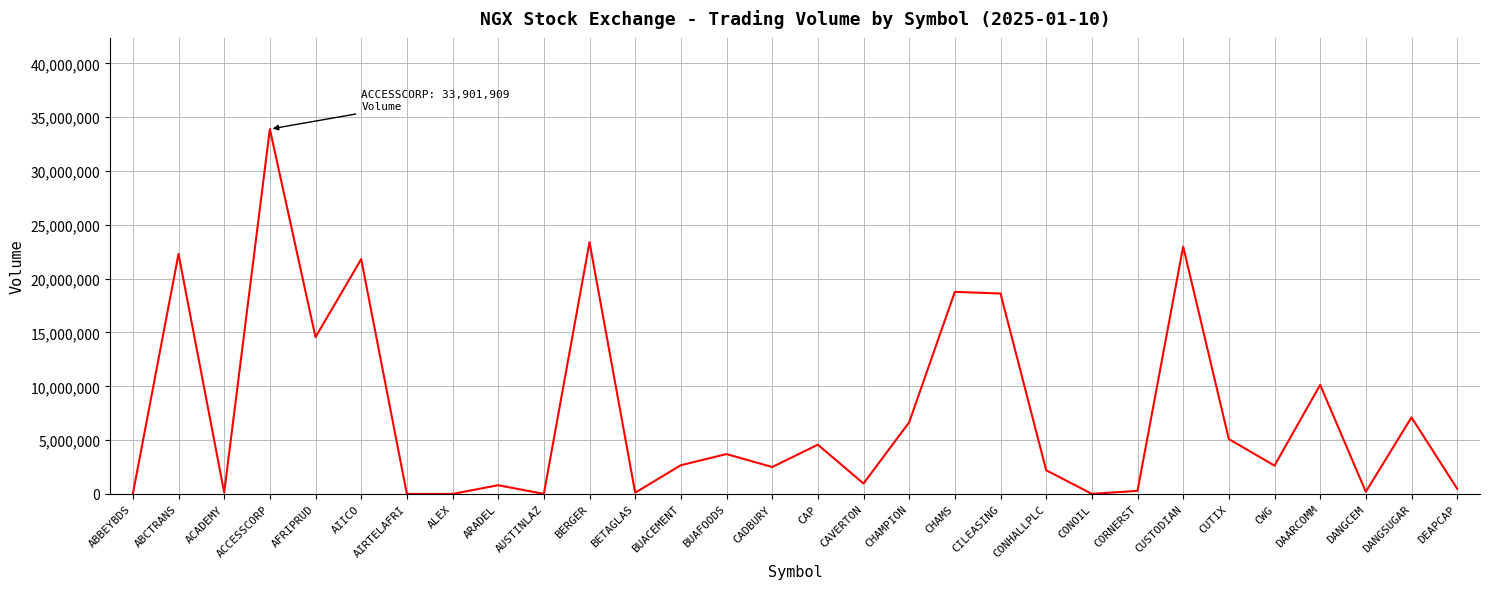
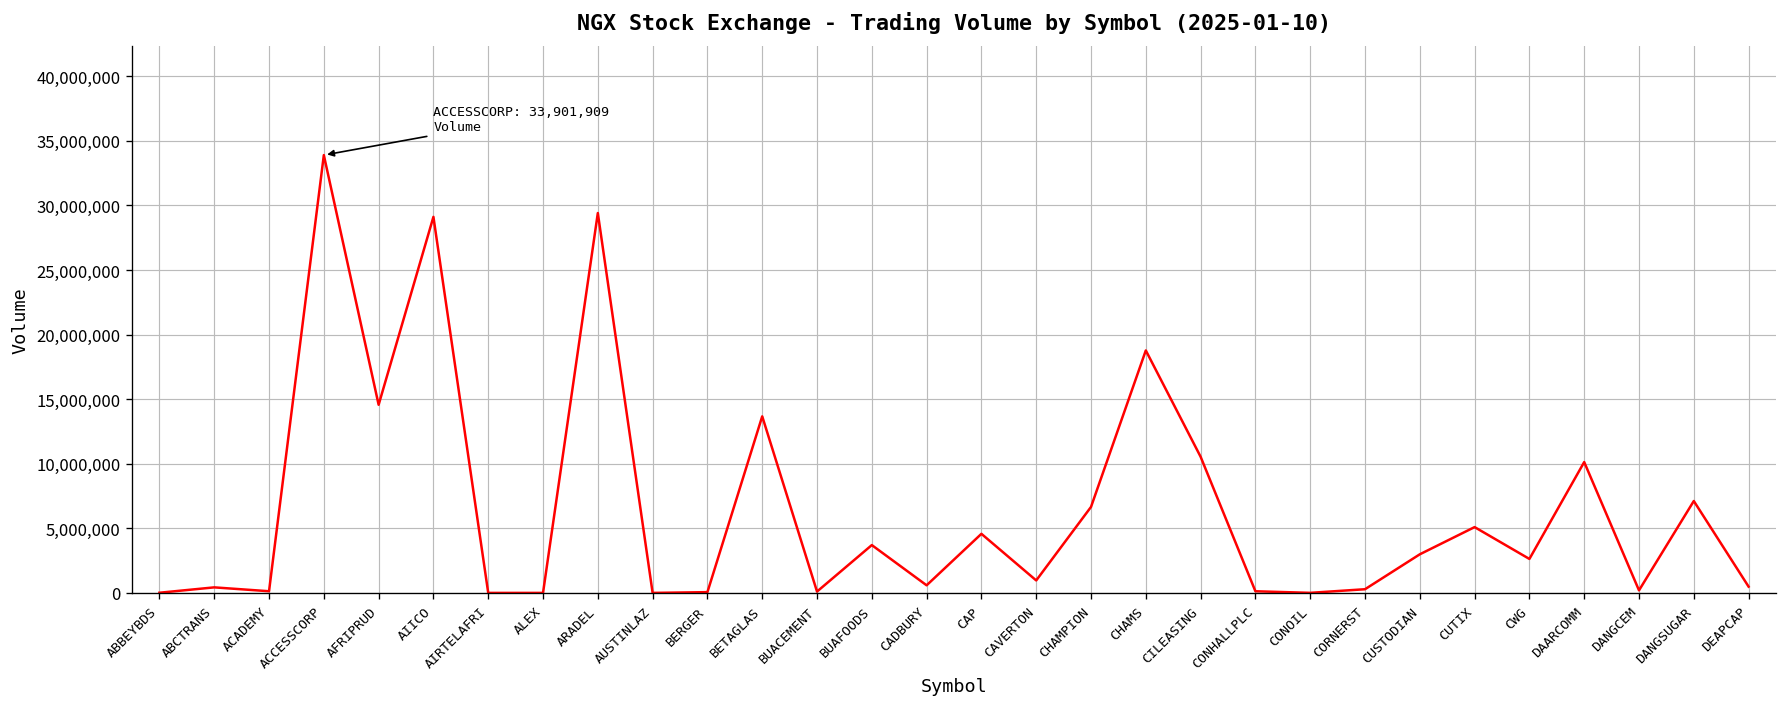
ABCTRANS: 22,300,000 -> 400,000
AIICO: 21,800,000 -> 29,100,000
ARADEL: 800,000 -> 29,400,000
BERGER: 23,400,000 -> 100,000
BETAGLAS: 100,000 -> 13,700,000
BUACEMENT: 2,700,000 -> 100,000
CADBURY: 2,500,000 -> 600,000
CILEASING: 18,600,000 -> 10,500,000
CONHALLPLC: 2,200,000 -> 100,000
CUSTODIAN: 23,000,000 -> 3,000,000
